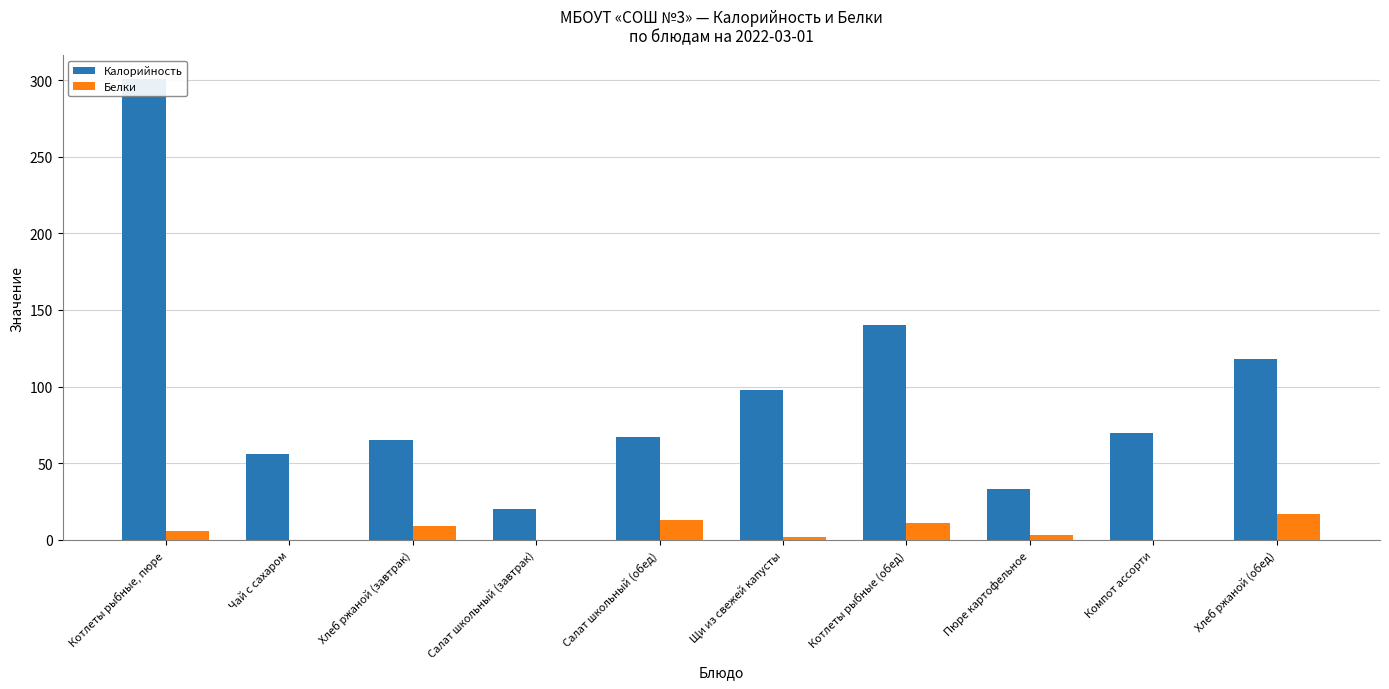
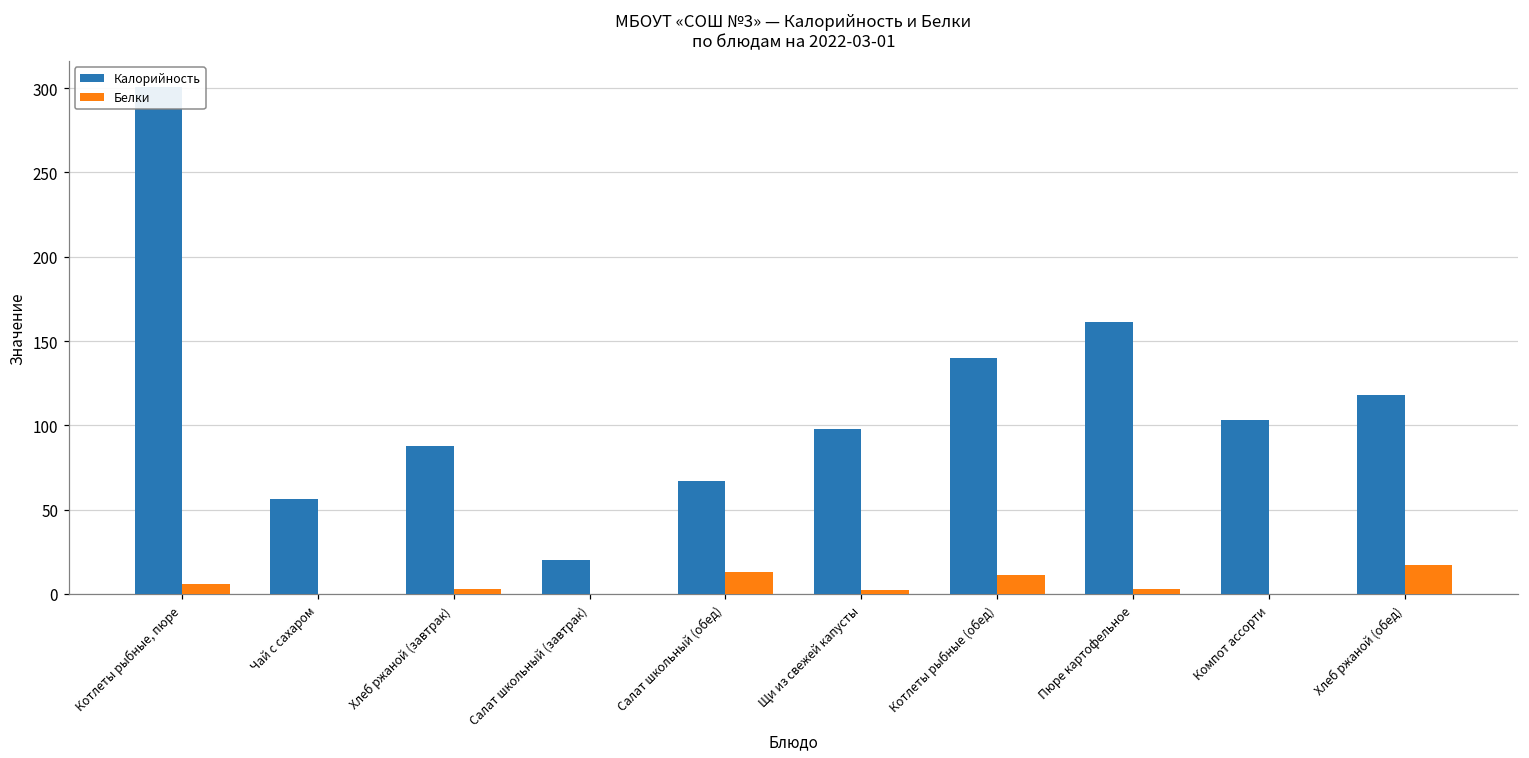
Калорийность, Хлеб ржаной (завтрак): 65 -> 88
Белки, Хлеб ржаной (завтрак): 9 -> 3
Калорийность, Пюре картофельное: 33 -> 161
Калорийность, Компот ассорти: 70 -> 103
